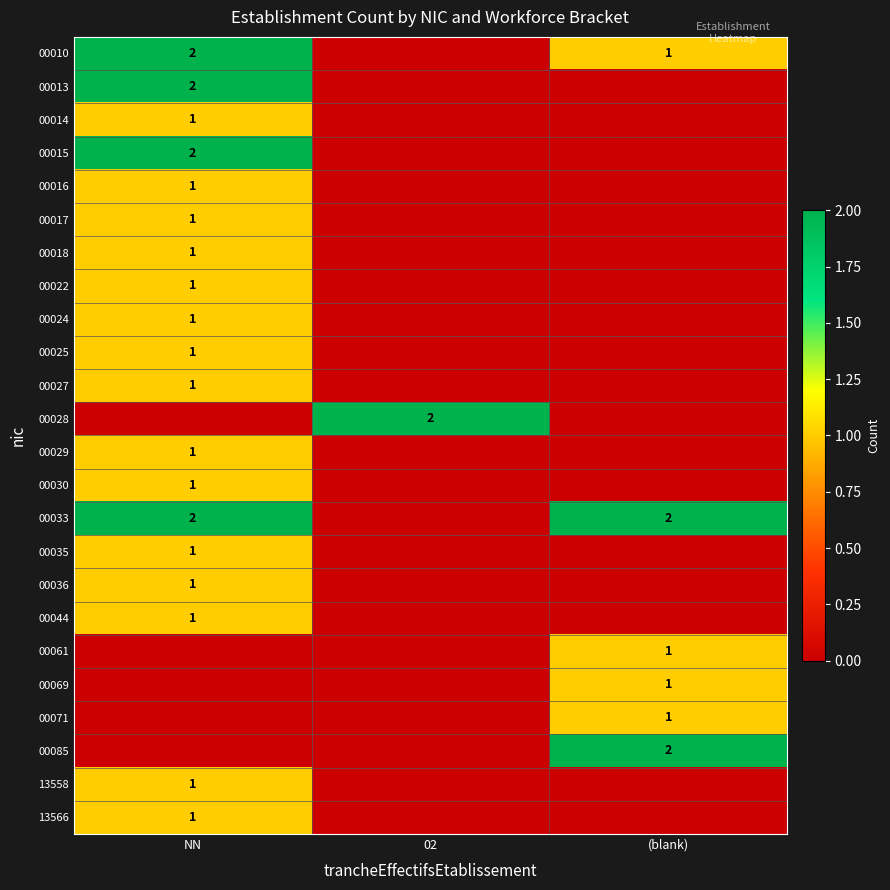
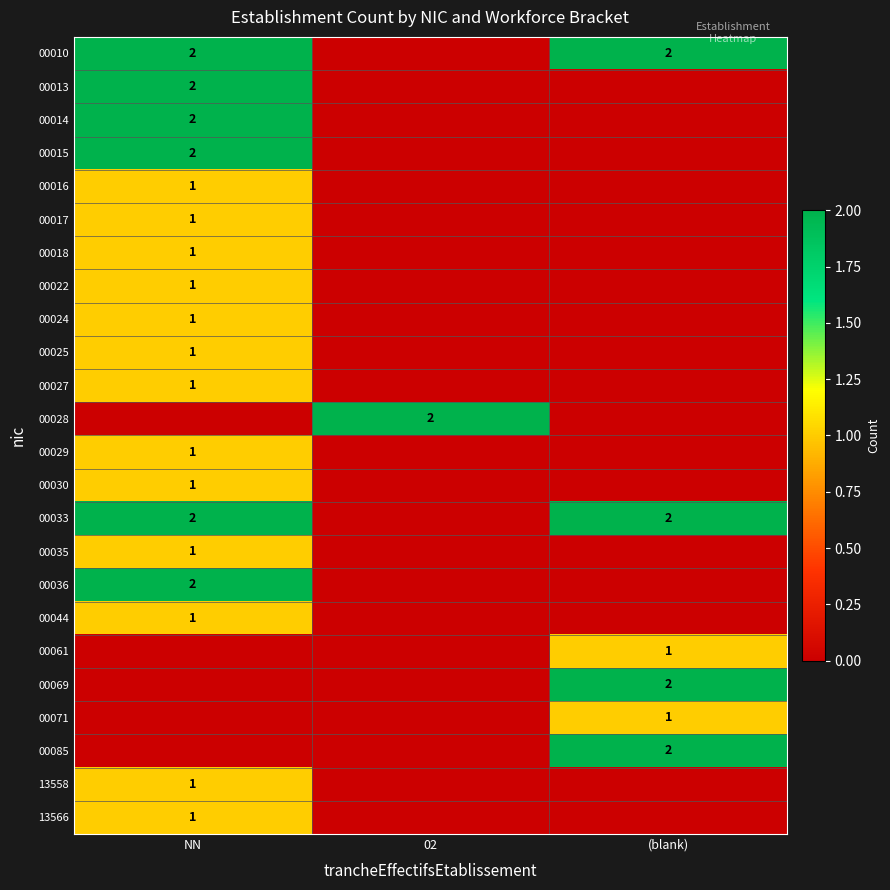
00010, (blank): 1 -> 2
00014, NN: 1 -> 2
00036, NN: 1 -> 2
00069, (blank): 1 -> 2
